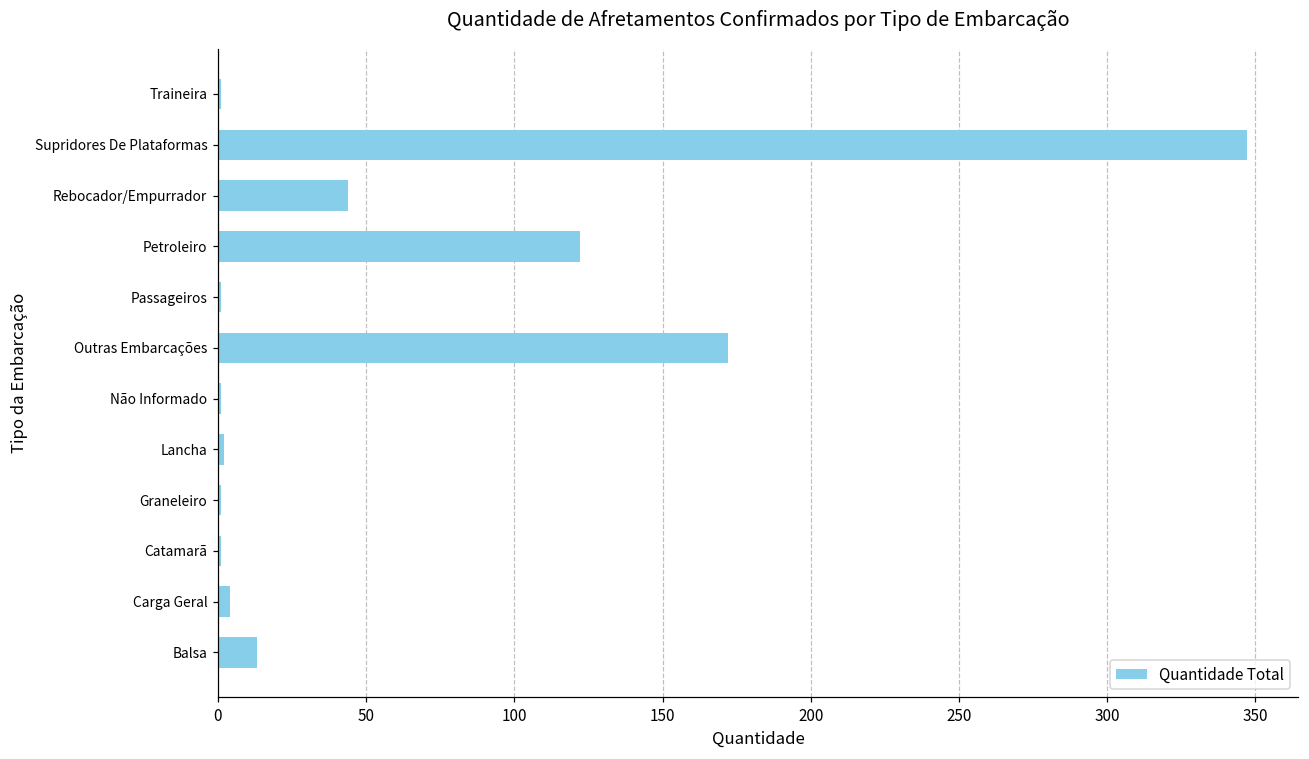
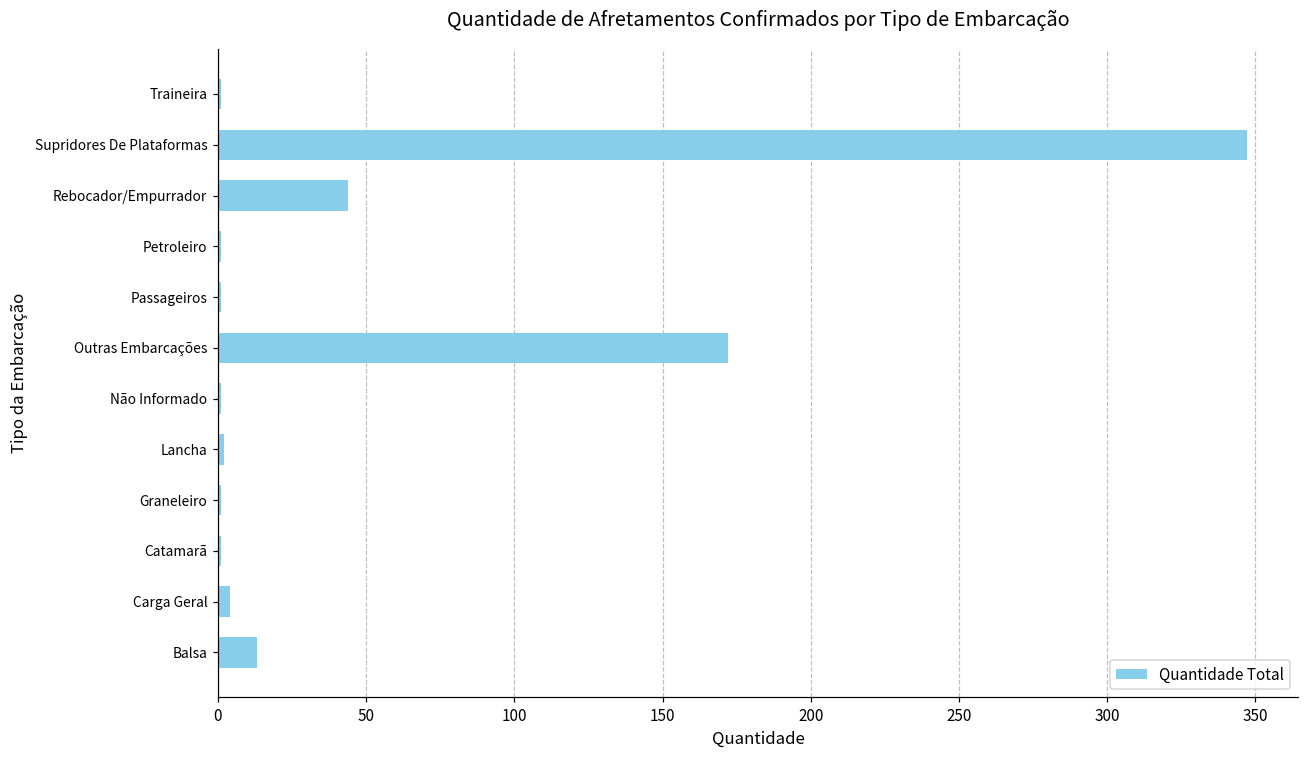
Petroleiro: 122 -> 1
